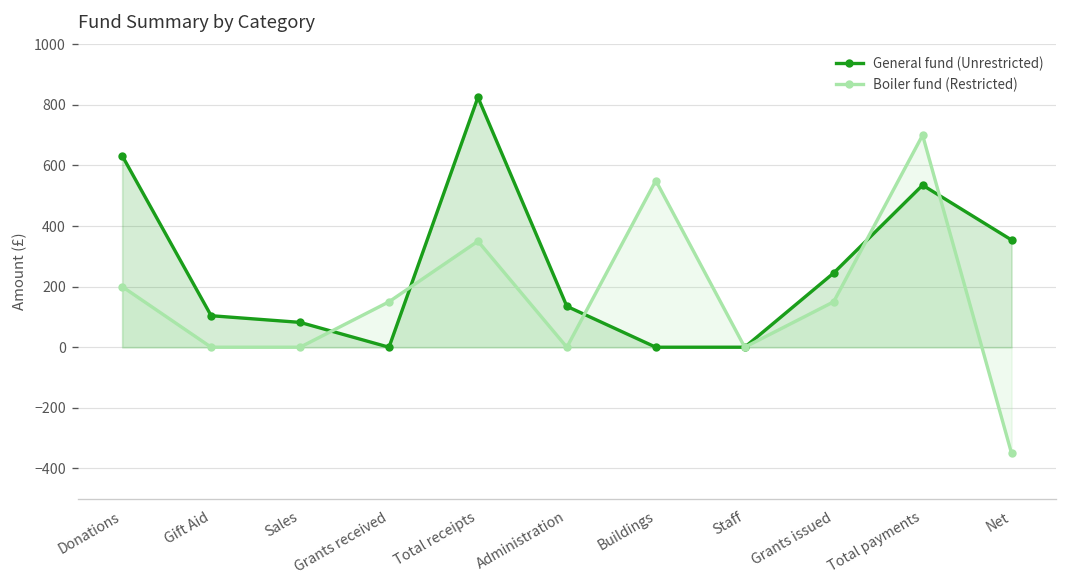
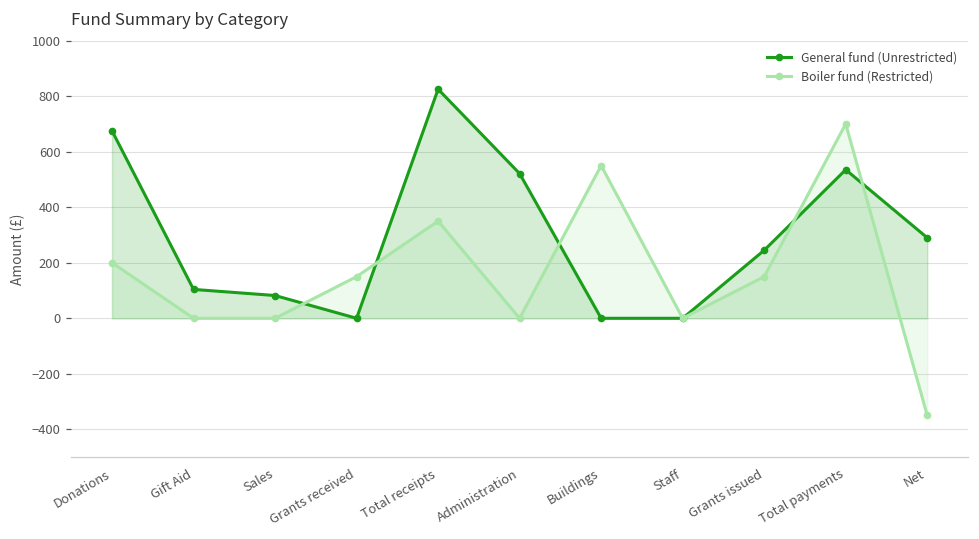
General fund (Unrestricted), Donations: 630 -> 680
General fund (Unrestricted), Administration: 140 -> 520
General fund (Unrestricted), Net: 350 -> 290
